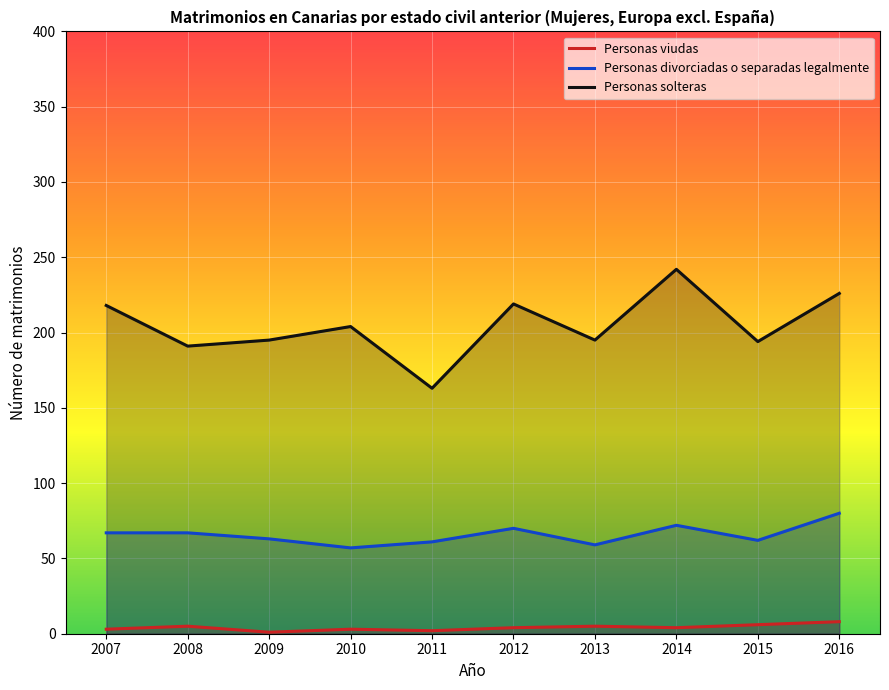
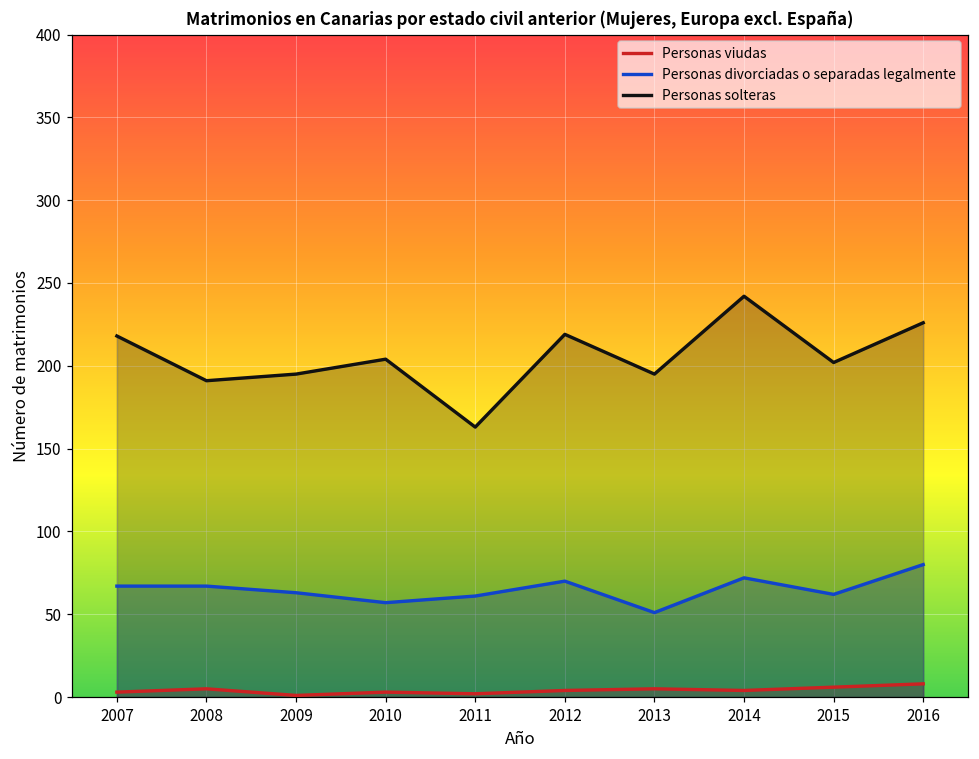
Personas divorciadas o separadas legalmente, 2013: 59 -> 51
Personas solteras, 2015: 194 -> 202
